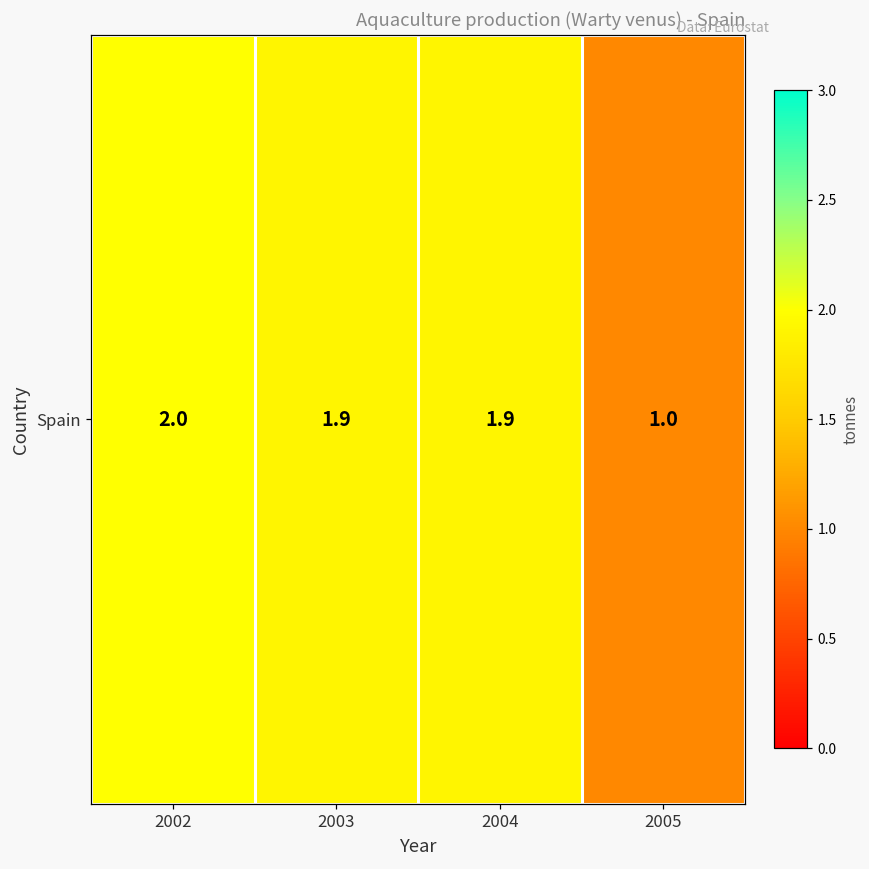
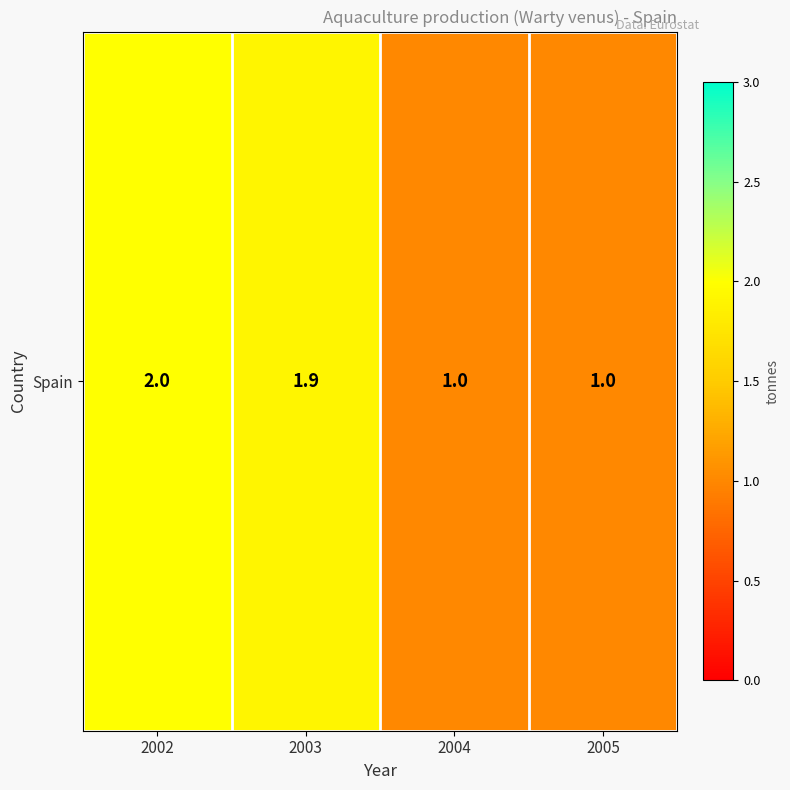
Spain, 2004: 1.9 -> 1.0
